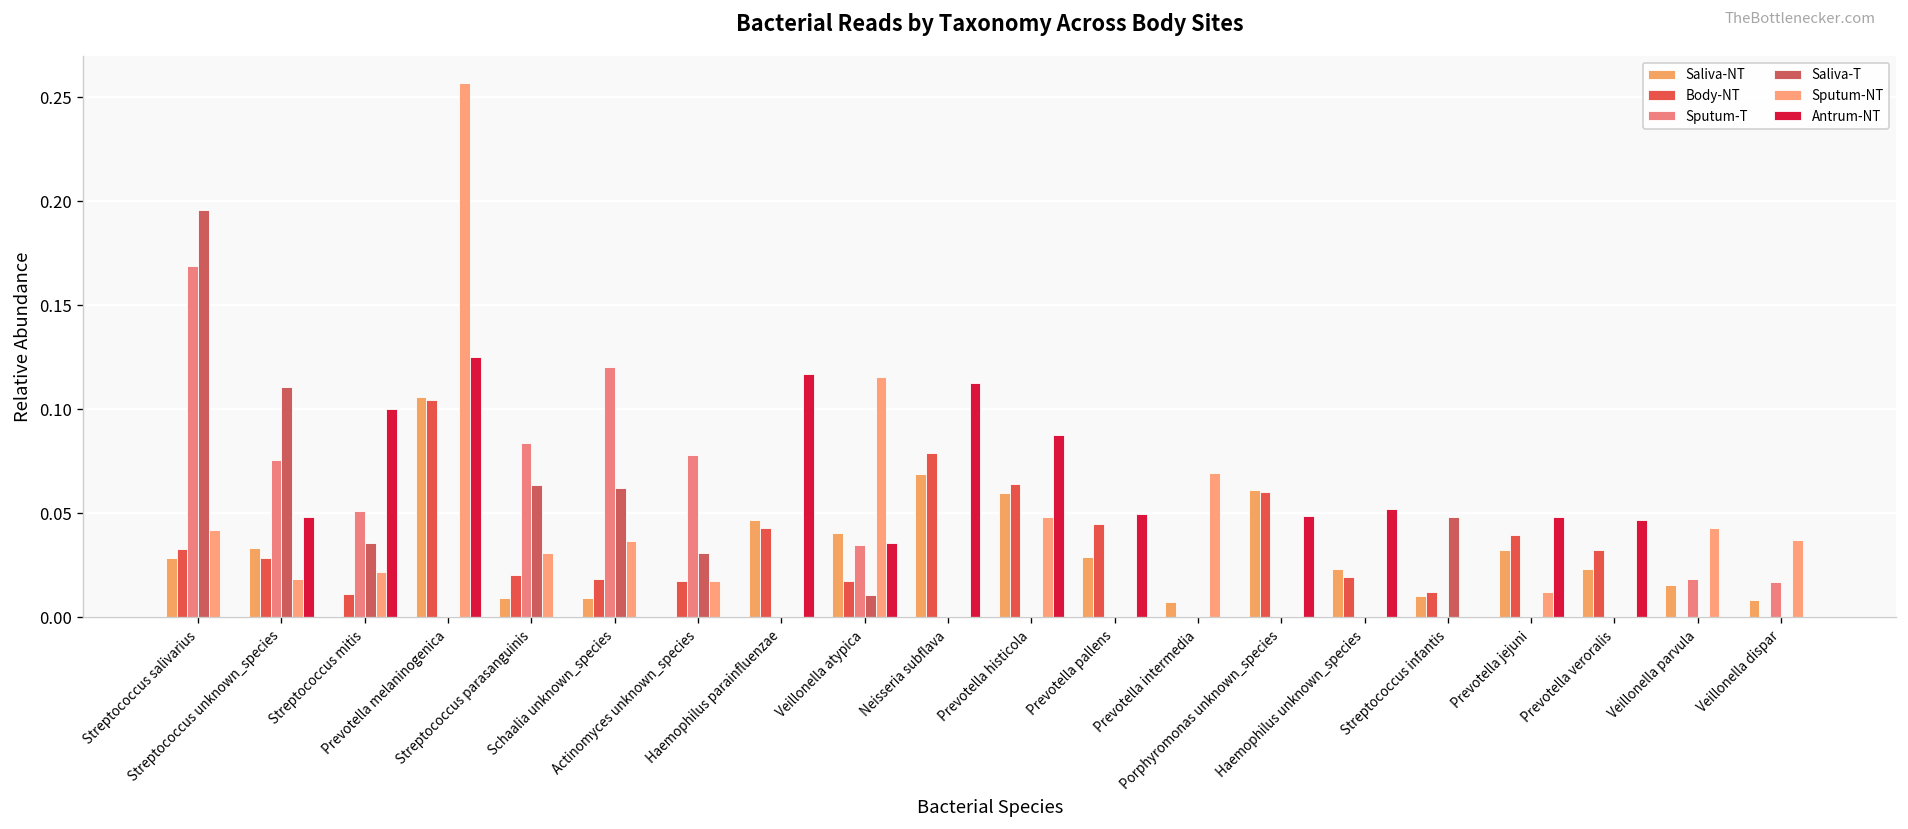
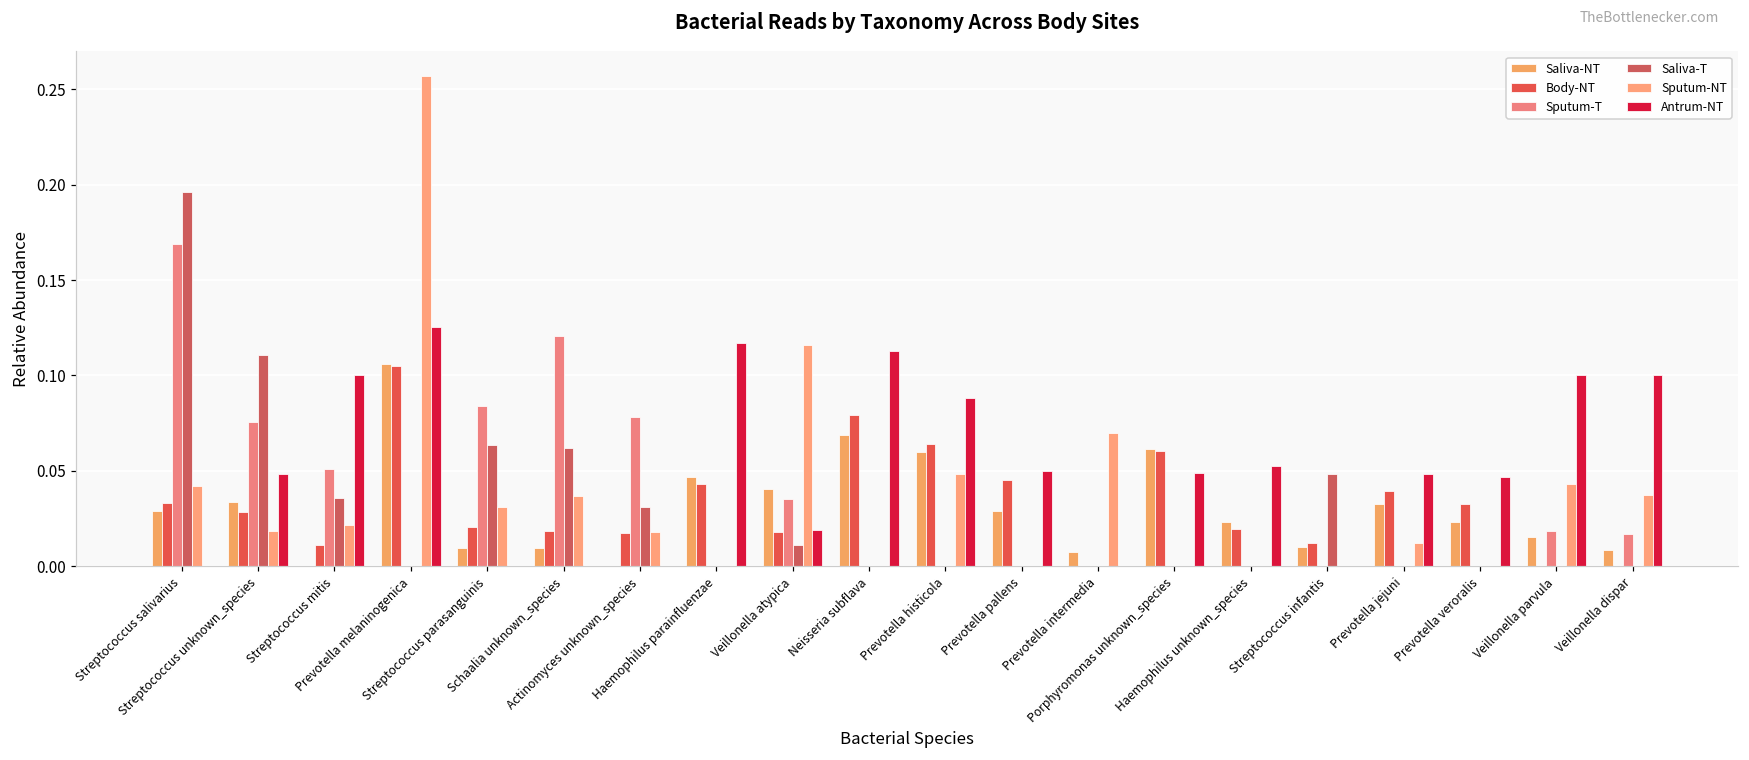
Antrum-NT, Veillonella atypica: 0.036 -> 0.019
Antrum-NT, Veillonella parvula: 0.0 -> 0.1
Antrum-NT, Veillonella dispar: 0.0 -> 0.1
